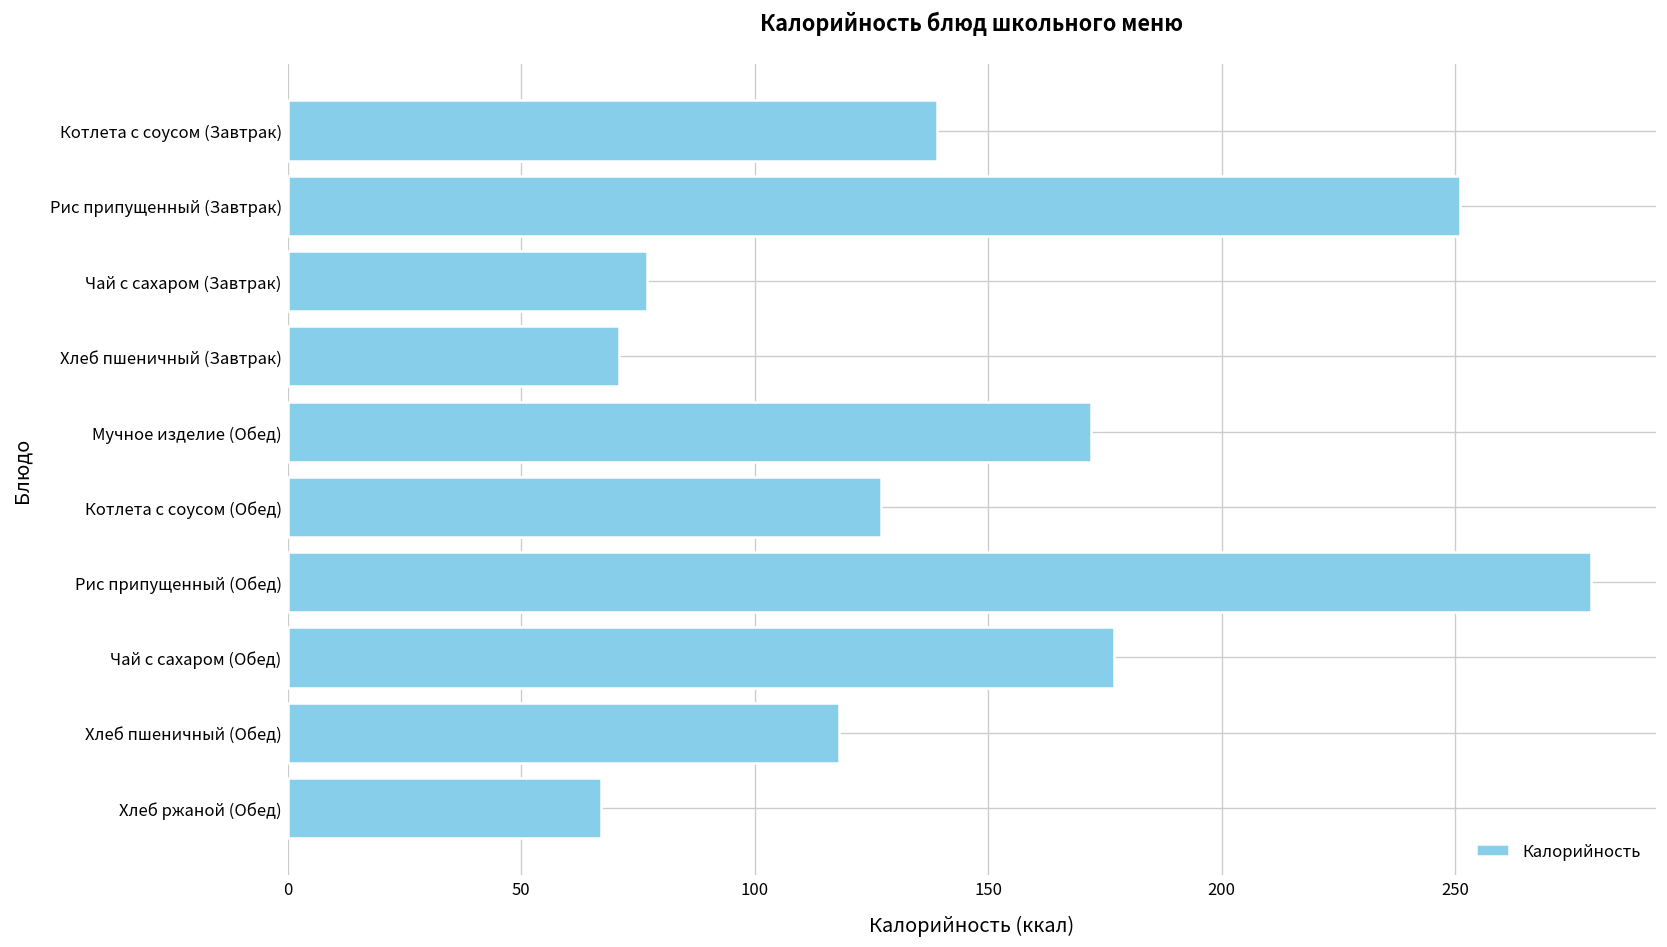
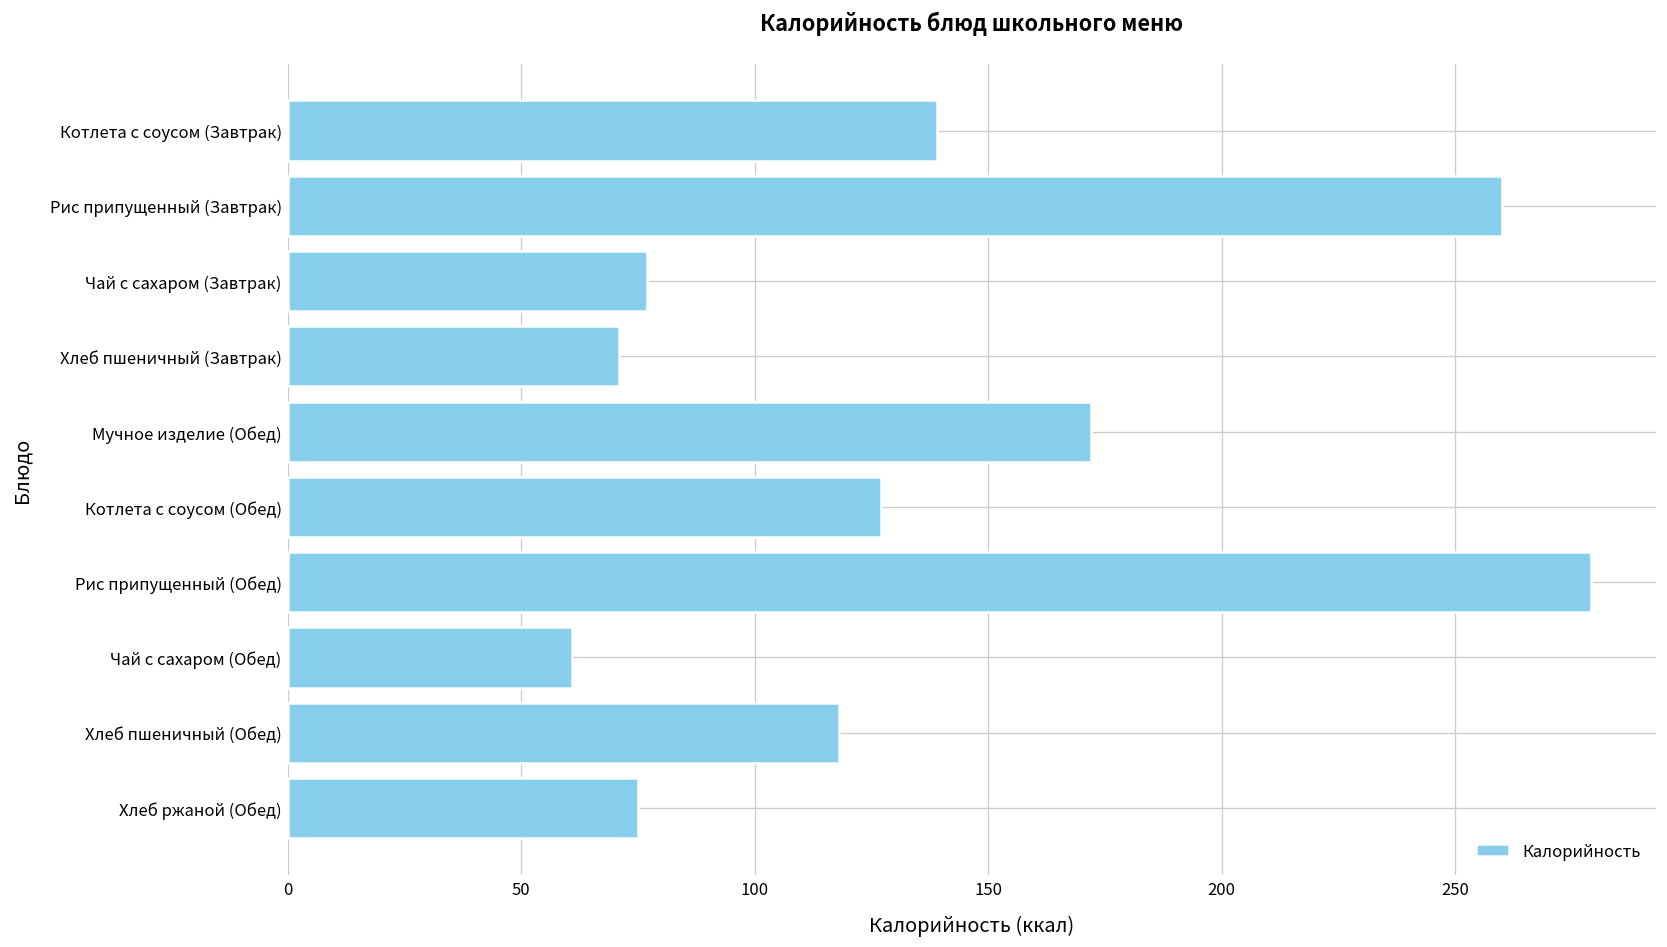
Рис припущенный (Завтрак): 251 -> 260
Чай с сахаром (Обед): 177 -> 61
Хлеб ржаной (Обед): 67 -> 75
